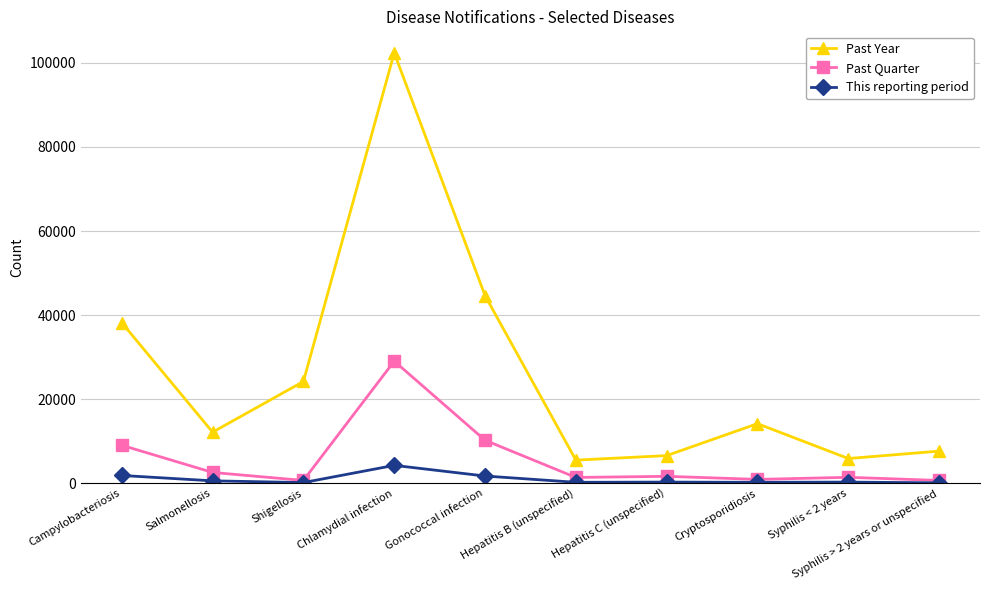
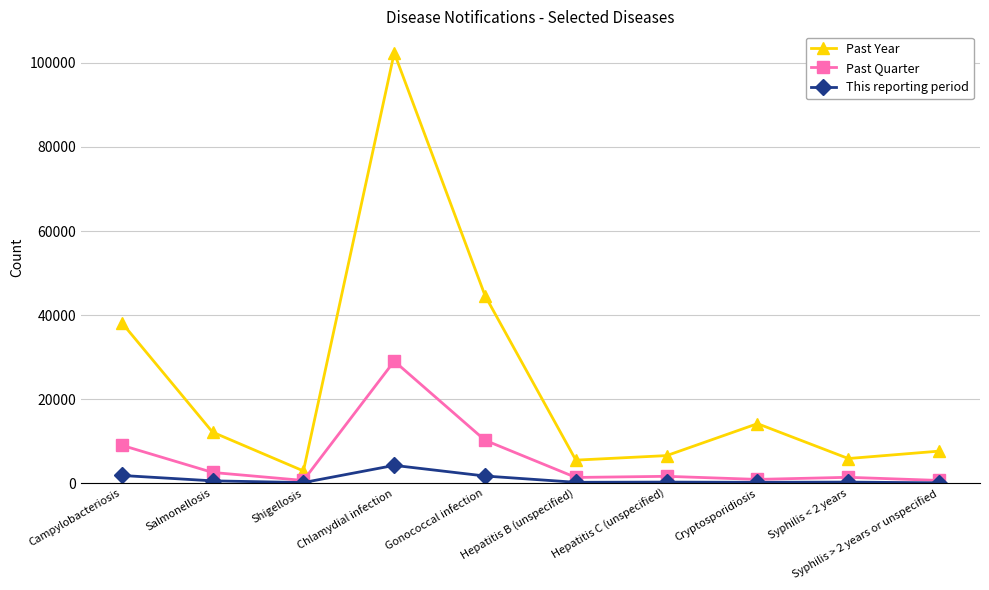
Past Year, Shigellosis: 24000 -> 3000
